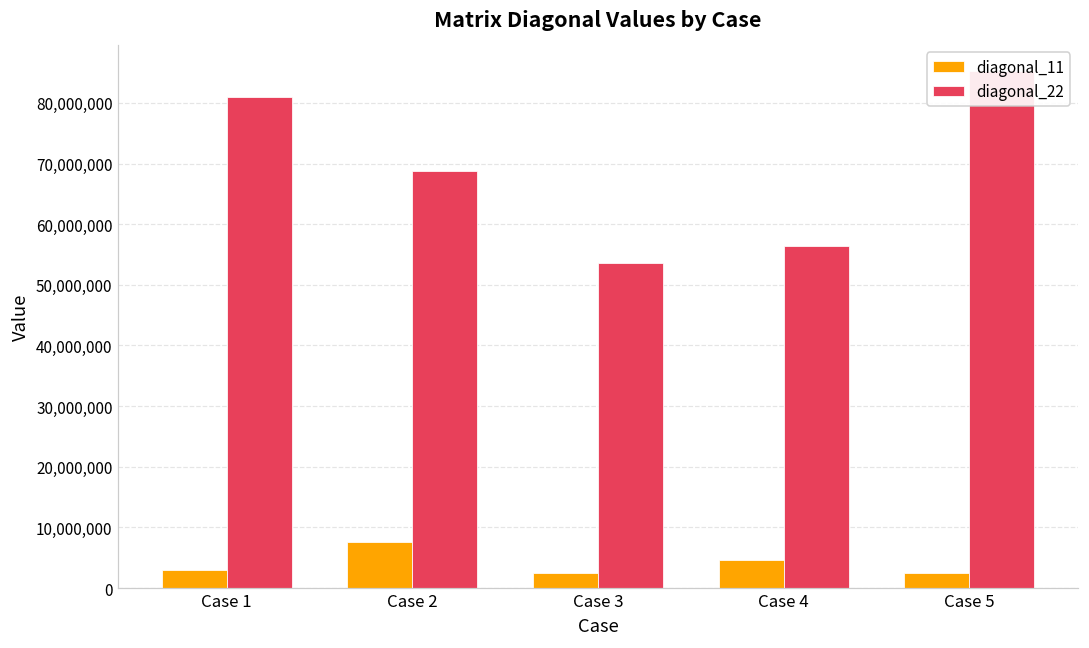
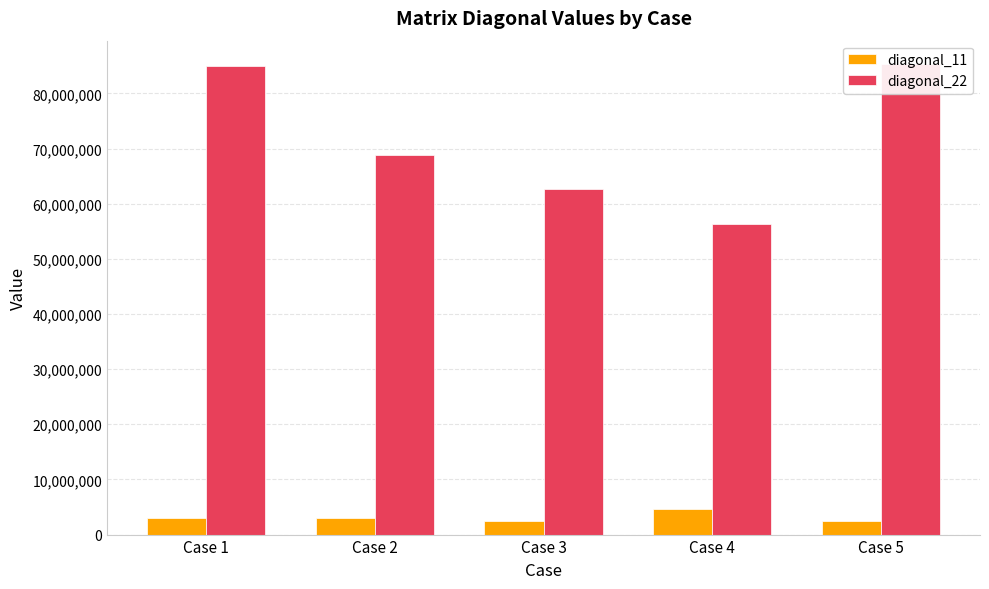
diagonal_22, Case 1: 81,000,000 -> 85,000,000
diagonal_11, Case 2: 8,000,000 -> 3,000,000
diagonal_22, Case 3: 54,000,000 -> 63,000,000
